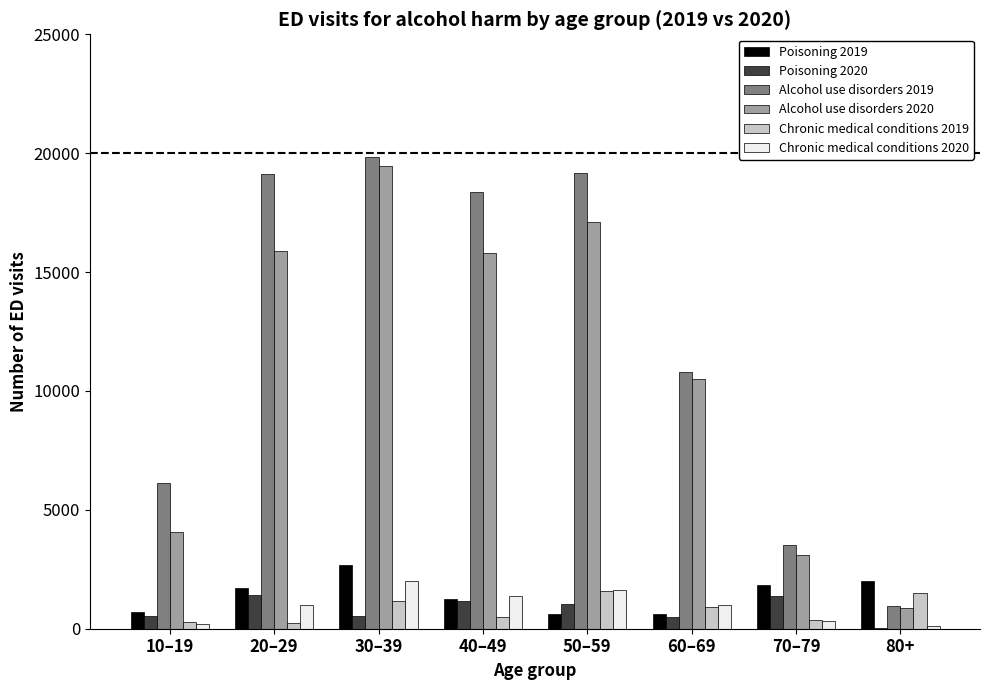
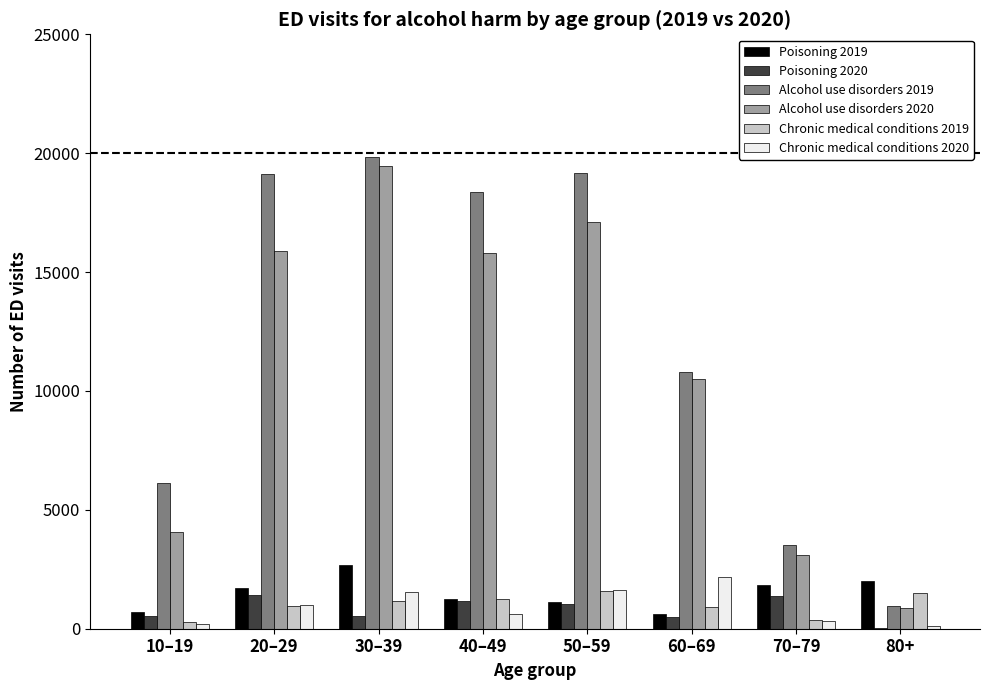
Chronic medical conditions 2019, 20–29: 200 -> 1000
Chronic medical conditions 2020, 30–39: 2000 -> 1500
Chronic medical conditions 2019, 40–49: 500 -> 1200
Chronic medical conditions 2020, 40–49: 1400 -> 600
Poisoning 2019, 50–59: 600 -> 1100
Chronic medical conditions 2020, 60–69: 1000 -> 2200
